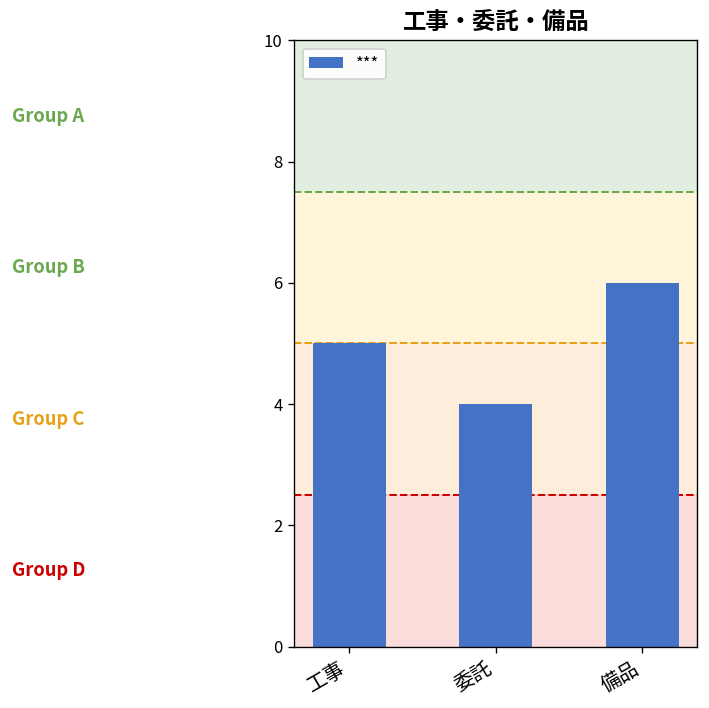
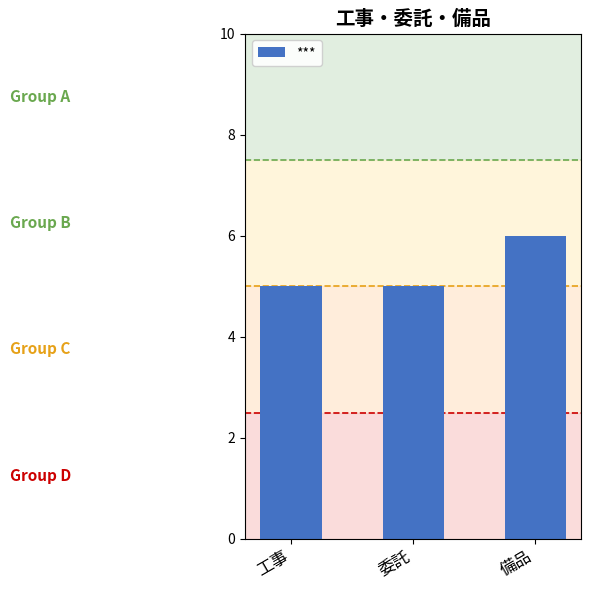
委託: 4 -> 5
